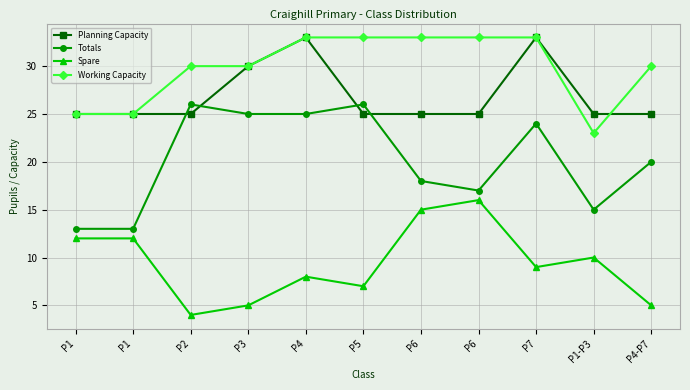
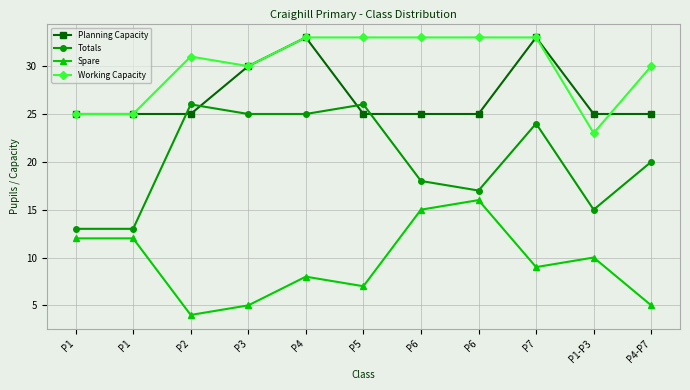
Working Capacity, P2: 30 -> 31
